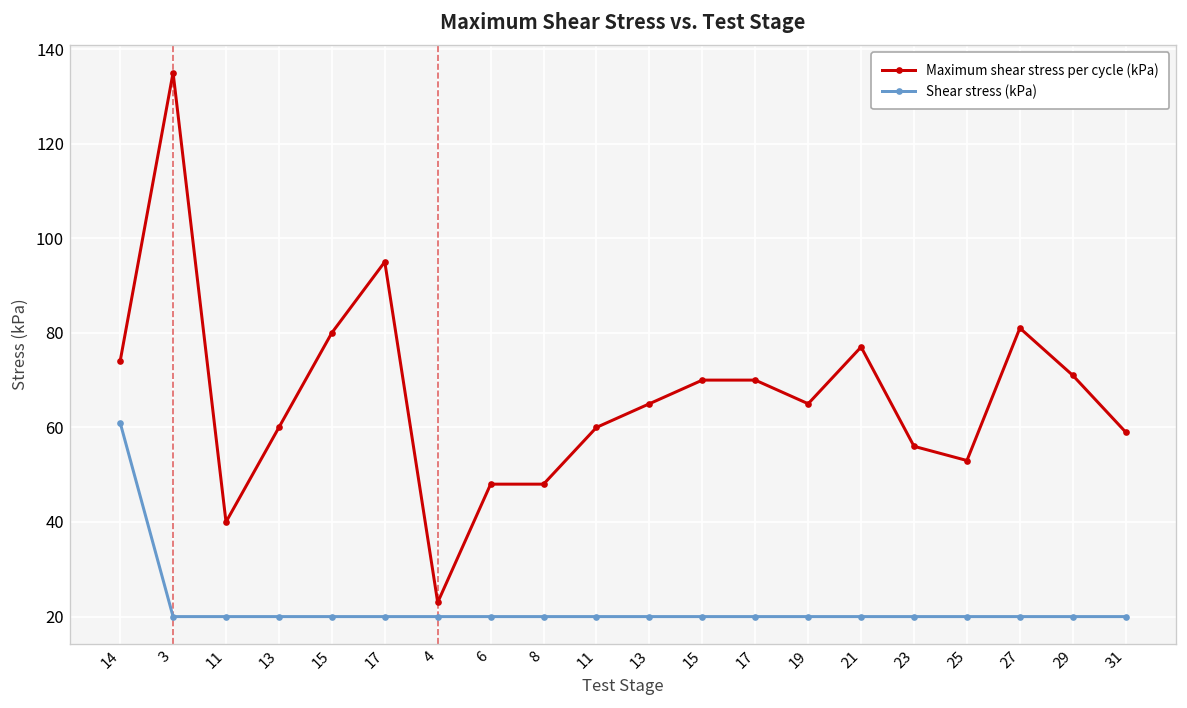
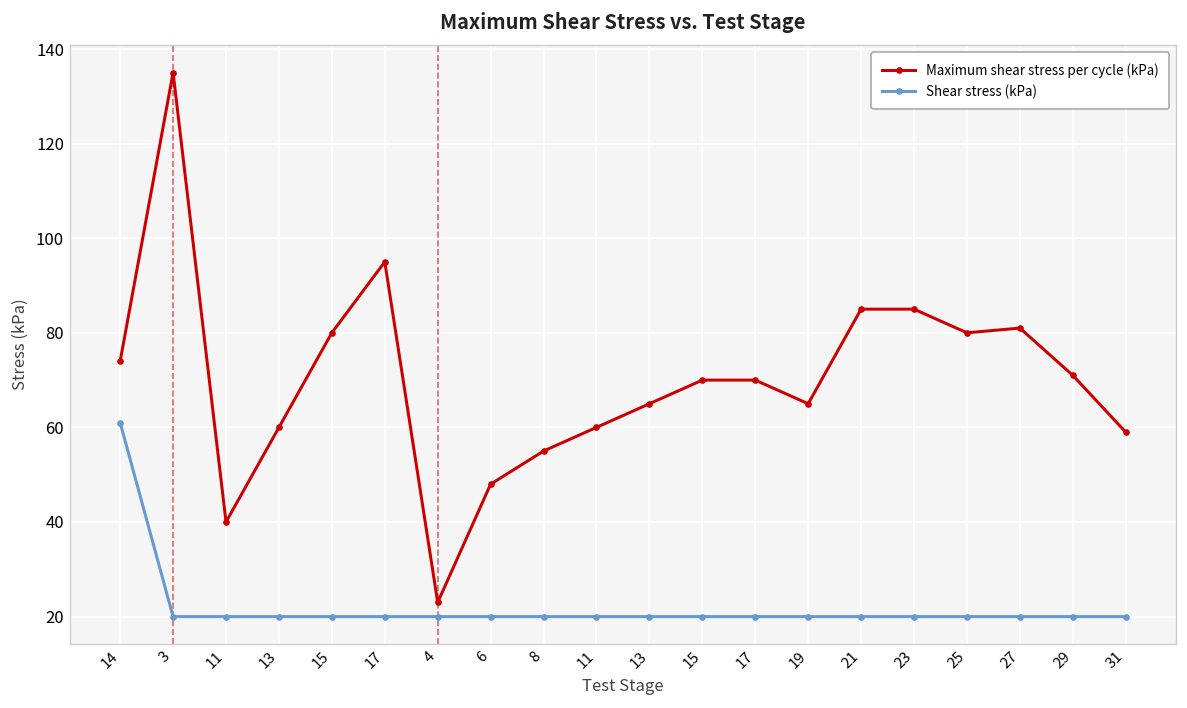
Maximum shear stress per cycle (kPa), 8: 48 -> 55
Maximum shear stress per cycle (kPa), 21: 77 -> 85
Maximum shear stress per cycle (kPa), 23: 56 -> 85
Maximum shear stress per cycle (kPa), 25: 53 -> 80
